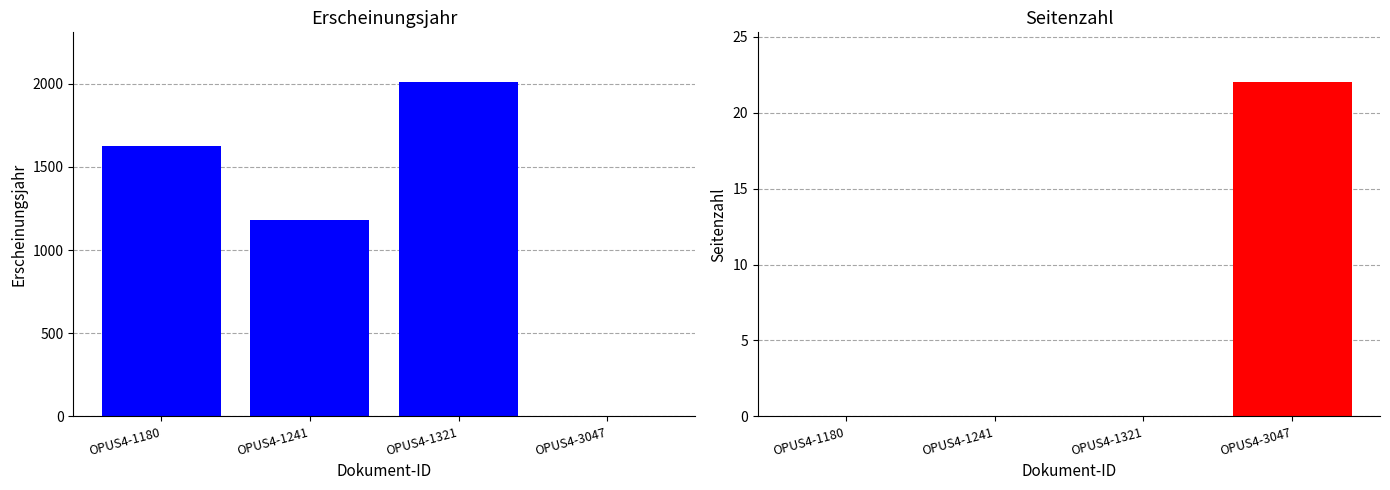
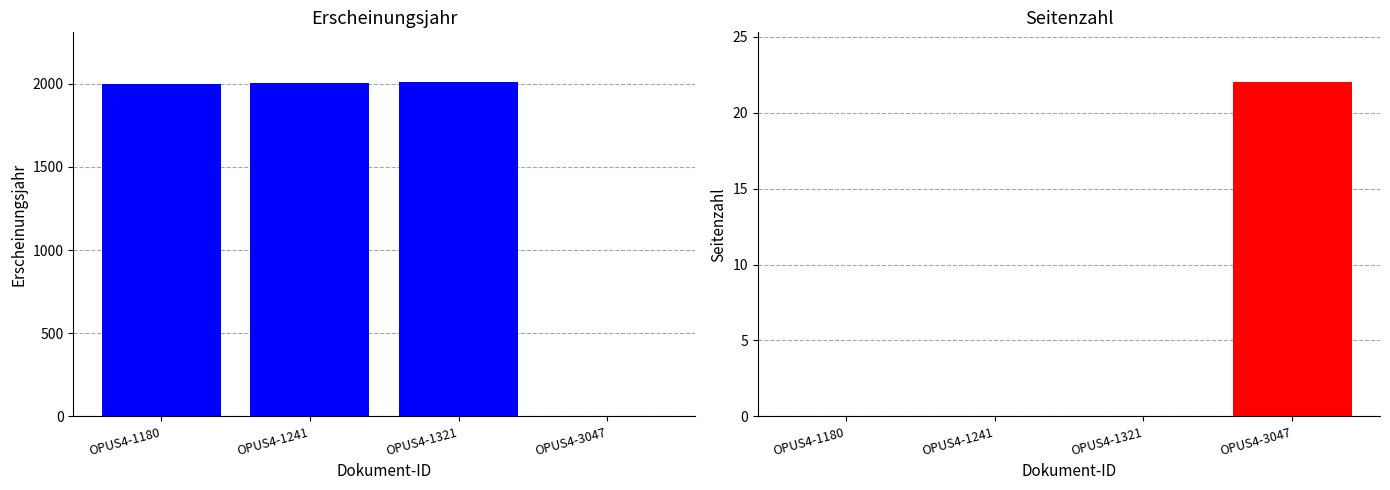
Erscheinungsjahr, OPUS4-1180: 1630 -> 2000
Erscheinungsjahr, OPUS4-1241: 1180 -> 2000
